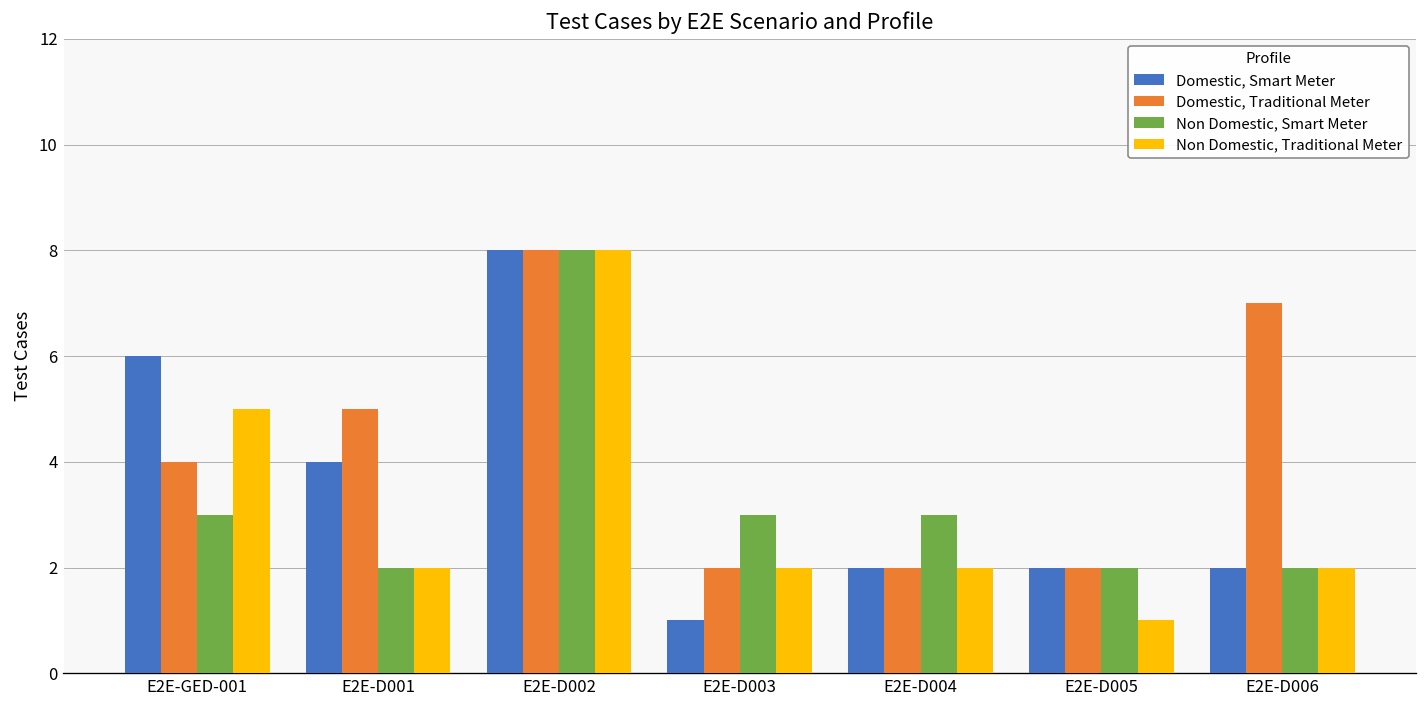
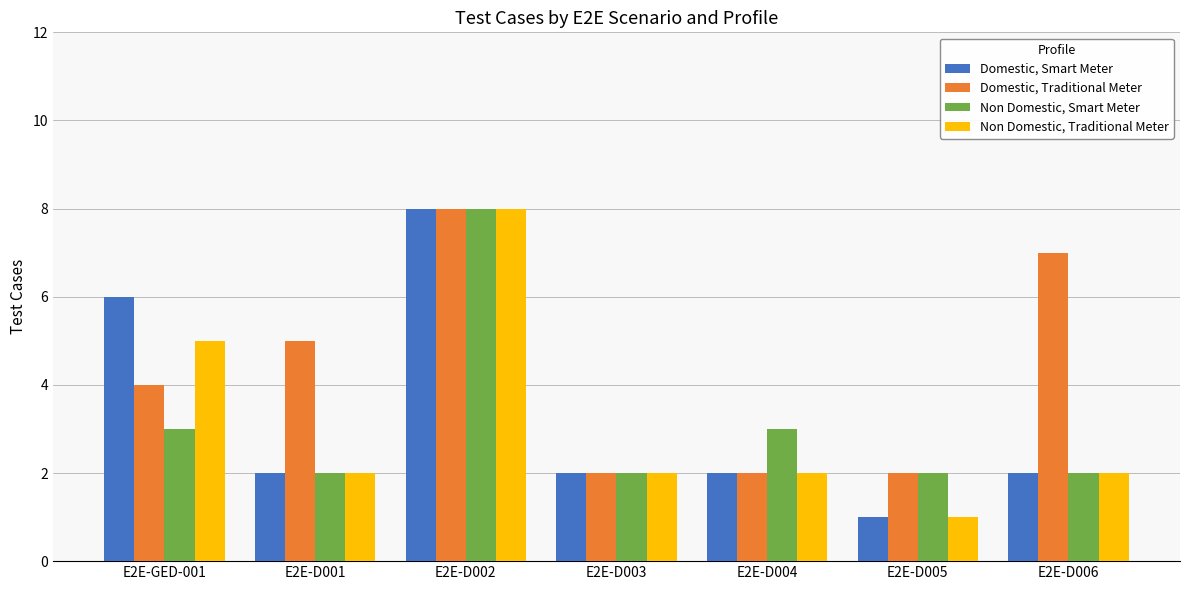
Domestic, Smart Meter, E2E-D001: 4 -> 2
Domestic, Smart Meter, E2E-D003: 1 -> 2
Non Domestic, Smart Meter, E2E-D003: 3 -> 2
Domestic, Smart Meter, E2E-D005: 2 -> 1
